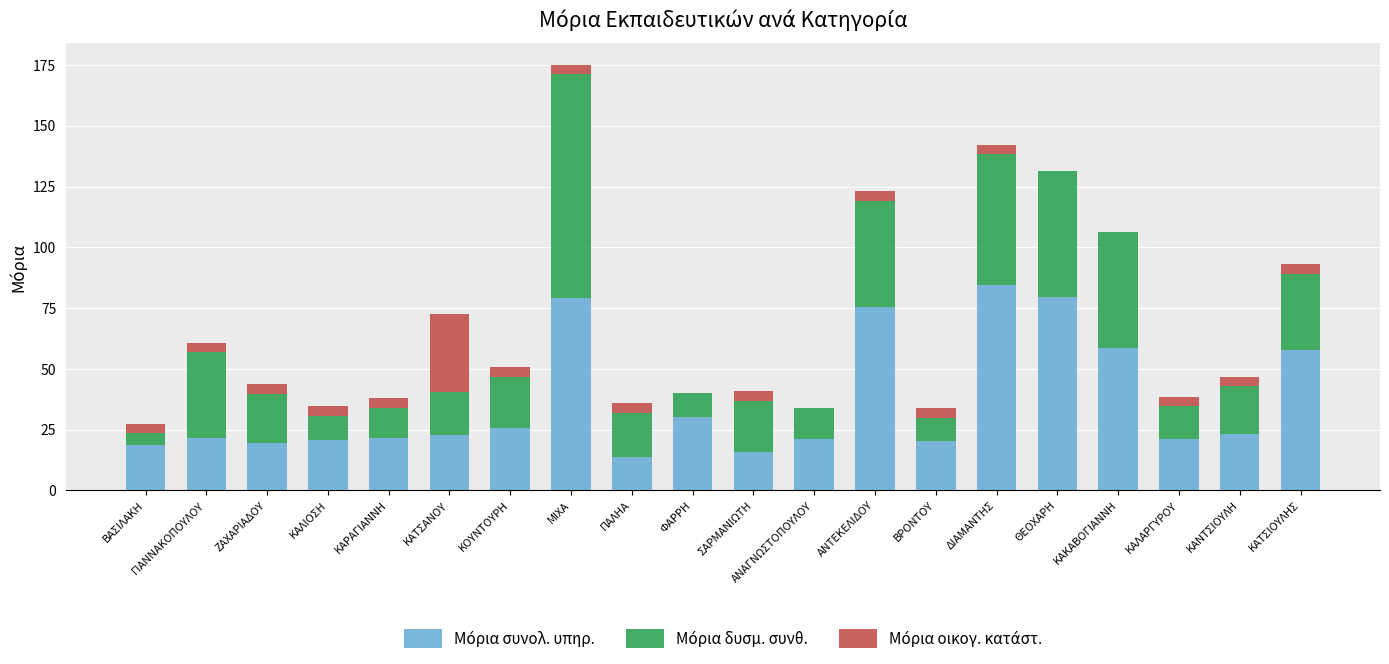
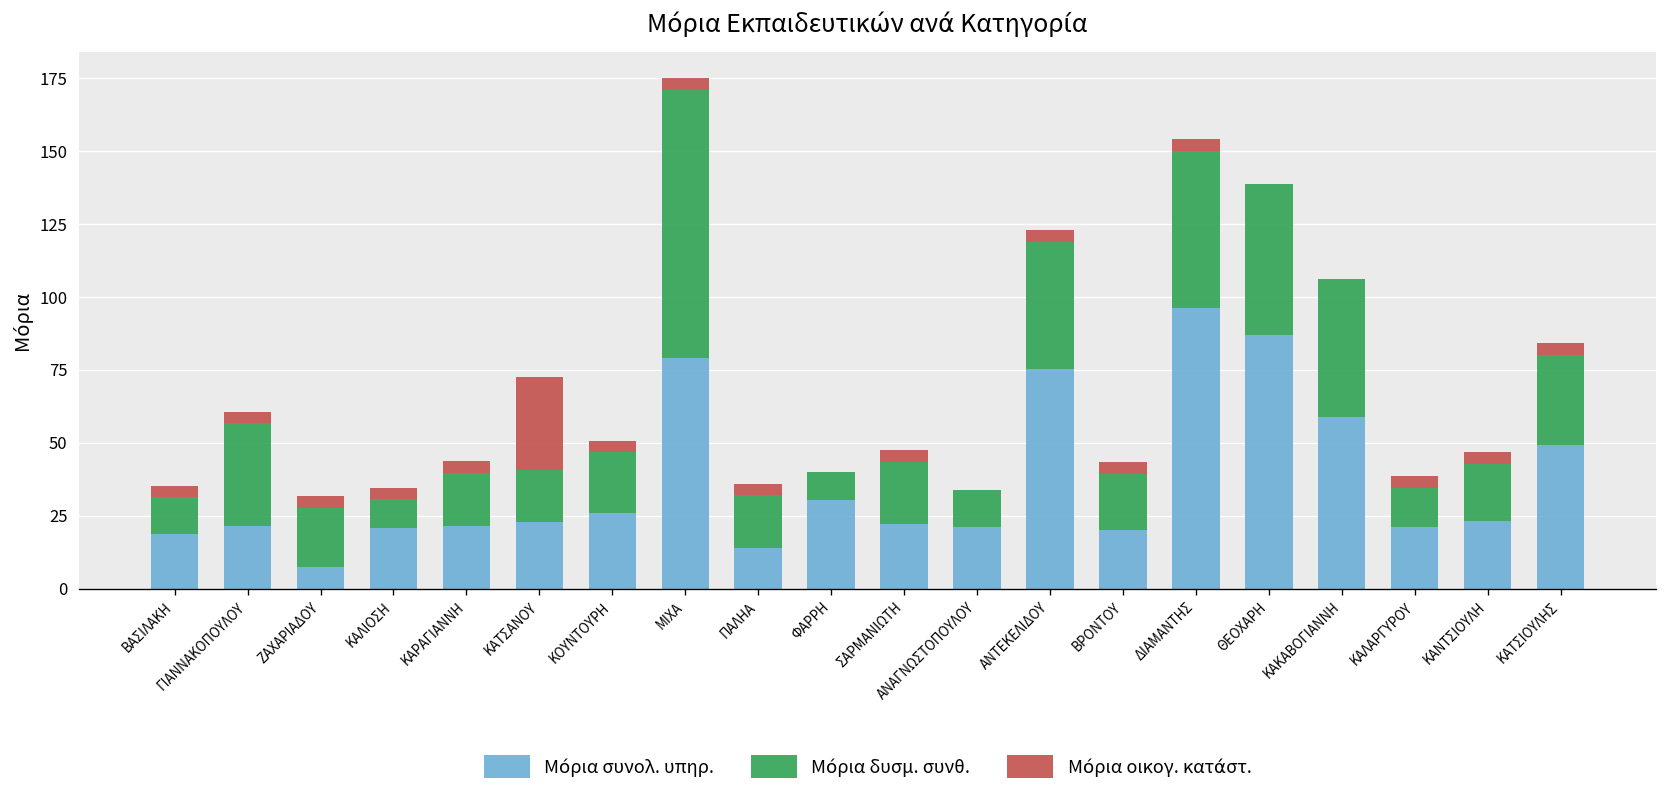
Μόρια δυσμ. συνθ., ΒΑΣΙΛΑΚΗ: 5 -> 12
Μόρια συνολ. υπηρ., ΖΑΧΑΡΙΑΔΟΥ: 20 -> 8
Μόρια δυσμ. συνθ., ΚΑΡΑΓΙΑΝΝΗ: 12 -> 18
Μόρια συνολ. υπηρ., ΣΑΡΜΑΝΙΩΤΗ: 16 -> 22
Μόρια δυσμ. συνθ., ΒΡΟΝΤΟΥ: 10 -> 19
Μόρια συνολ. υπηρ., ΔΙΑΜΑΝΤΗΣ: 84 -> 96
Μόρια συνολ. υπηρ., ΘΕΟΧΑΡΗ: 80 -> 87
Μόρια συνολ. υπηρ., ΚΑΤΣΙΟΥΛΗΣ: 58 -> 49
